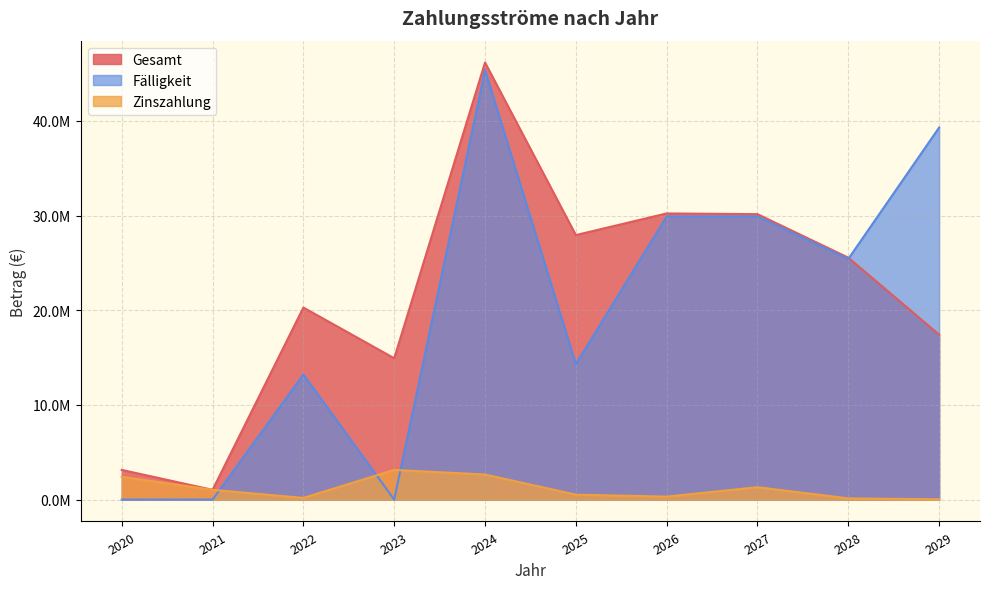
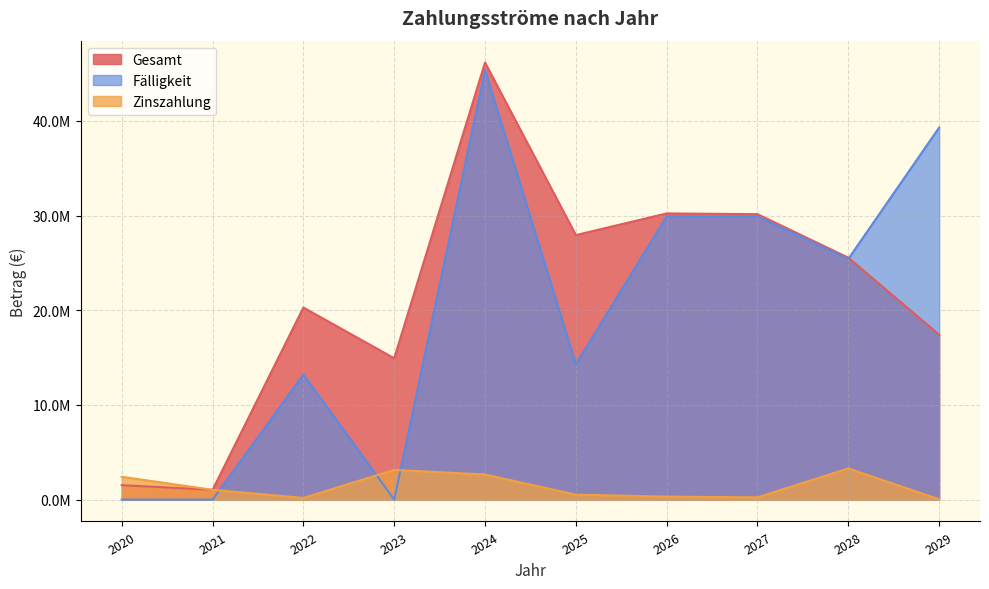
Gesamt, 2020: 3000000 -> 2000000
Zinszahlung, 2027: 1000000 -> 0
Zinszahlung, 2028: 0 -> 3000000
